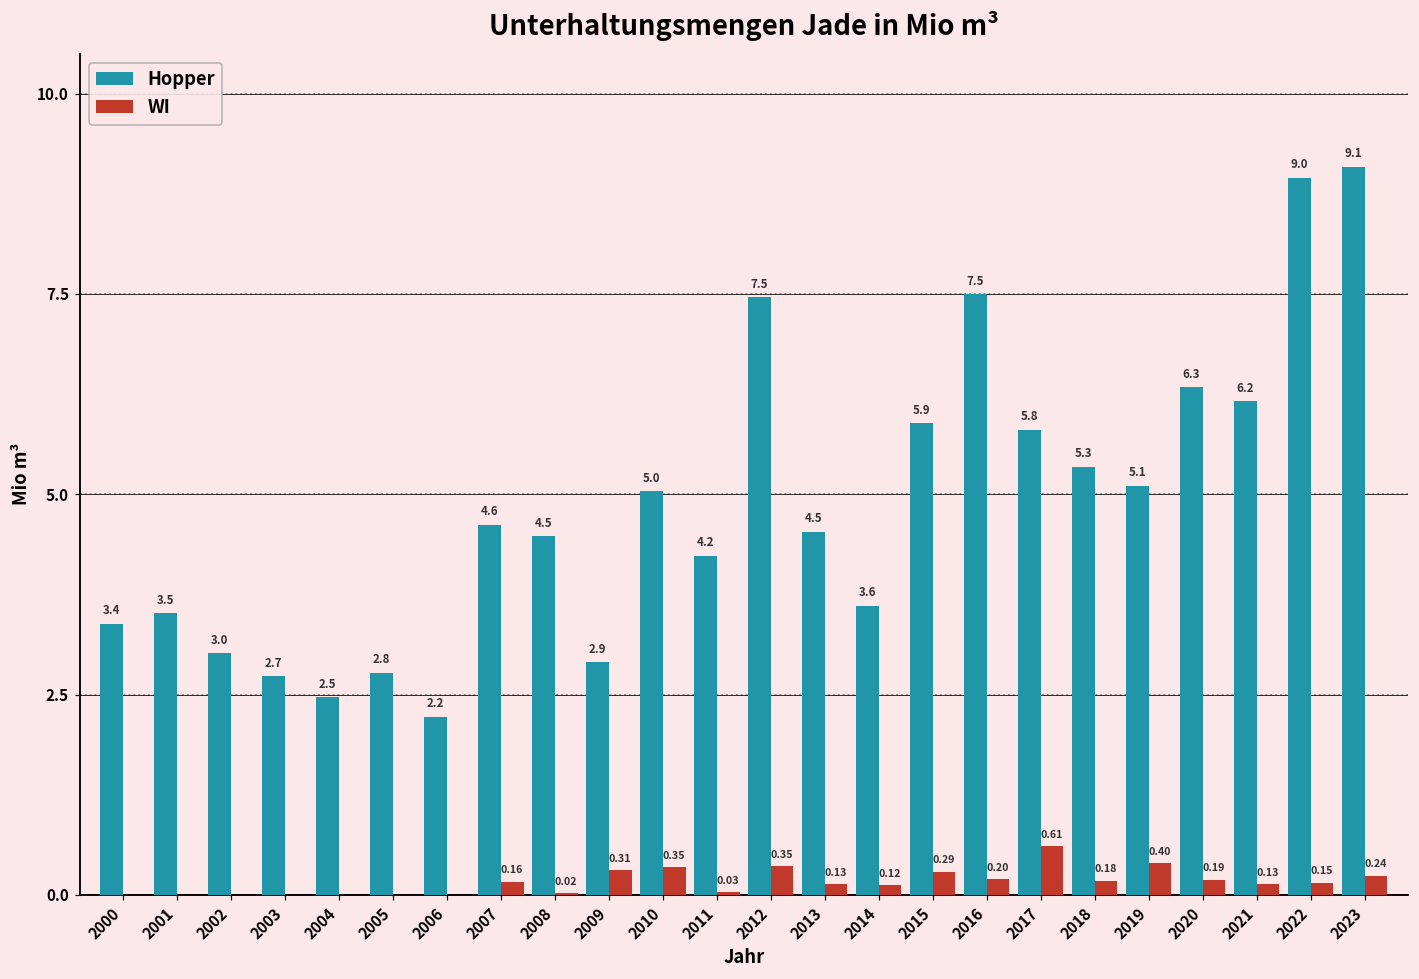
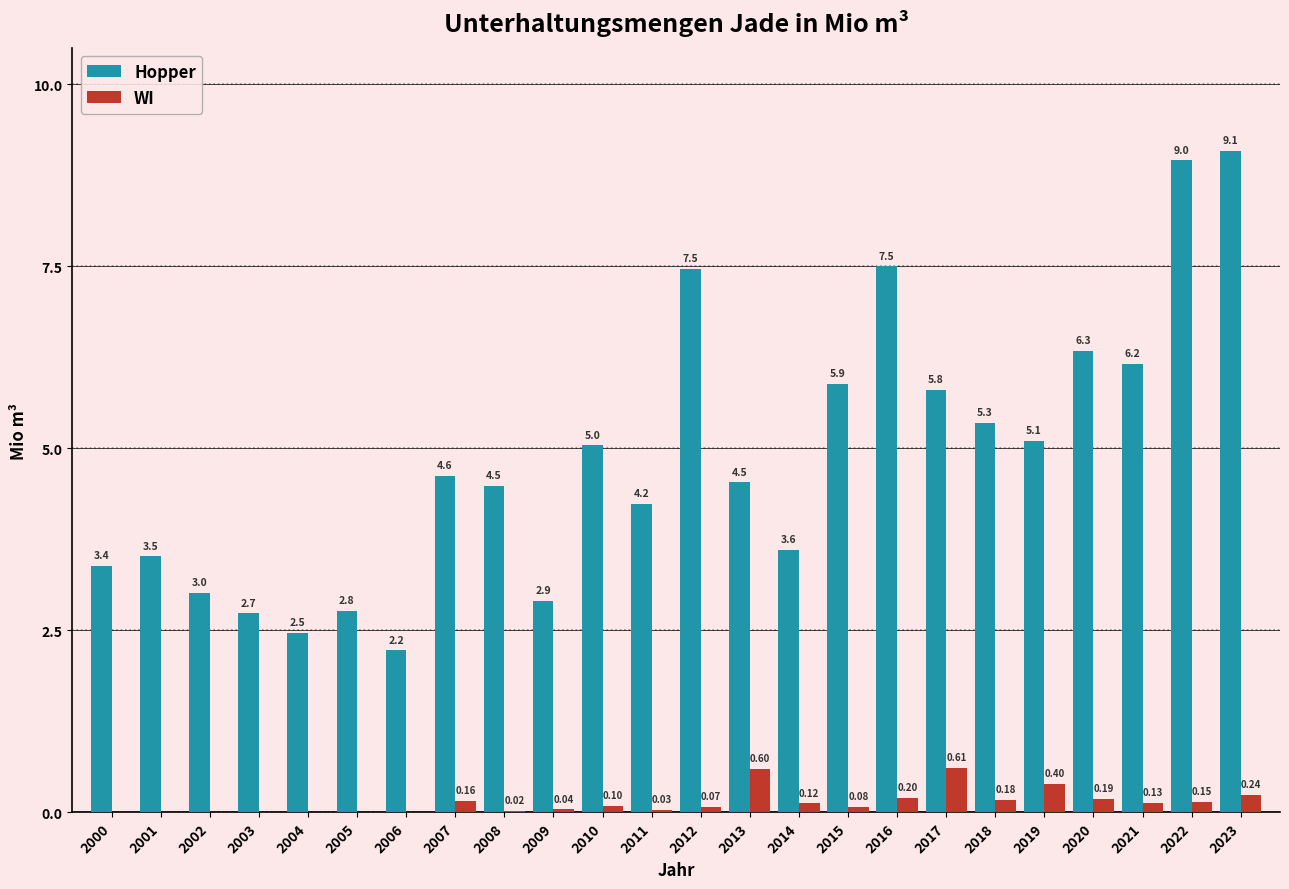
WI, 2009: 0.31 -> 0.04
WI, 2010: 0.35 -> 0.10
WI, 2012: 0.35 -> 0.07
WI, 2013: 0.13 -> 0.60
WI, 2015: 0.29 -> 0.08
